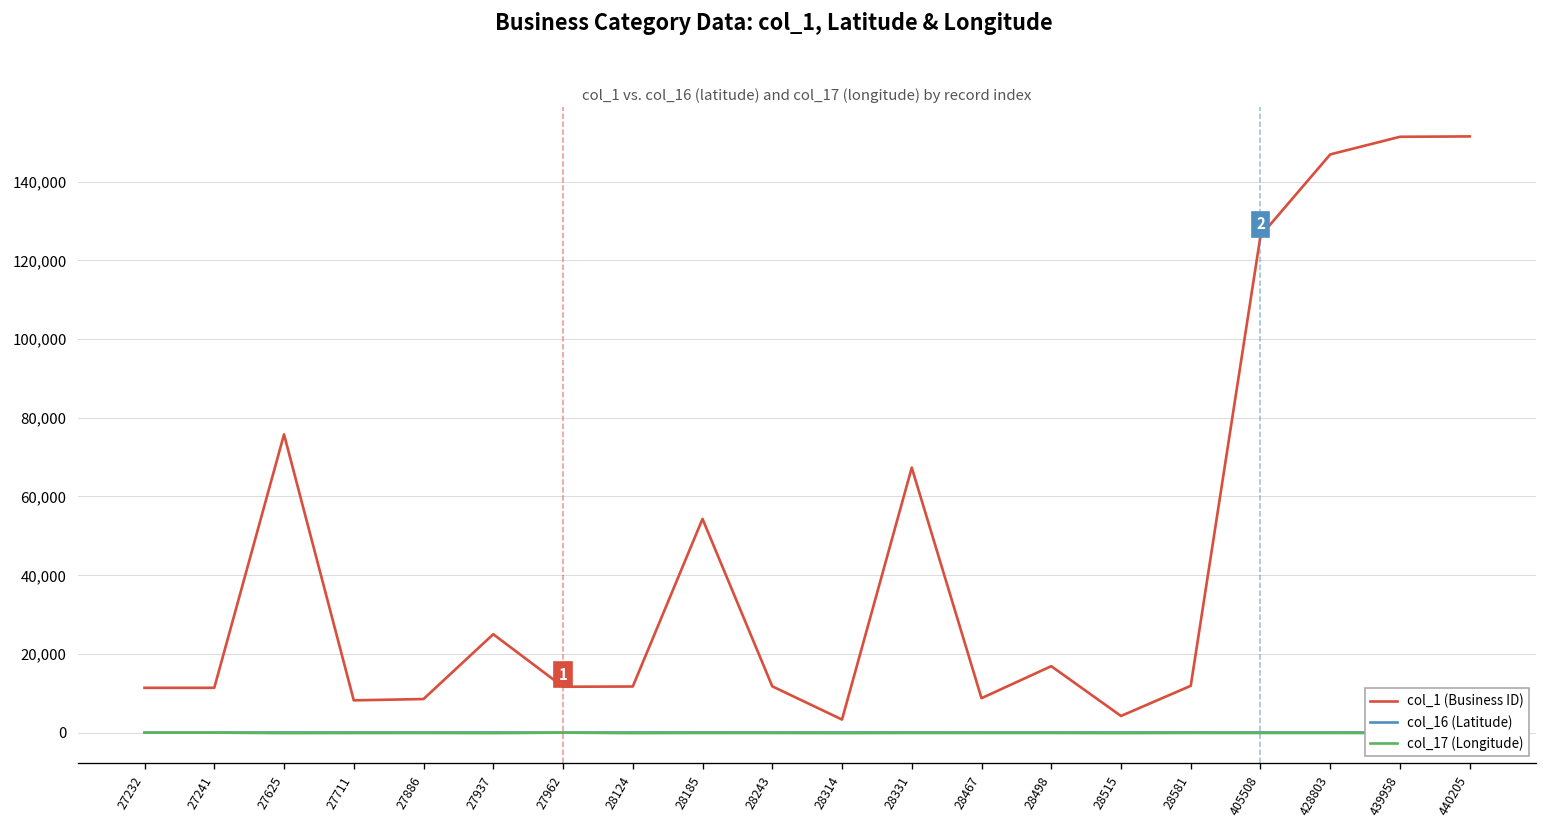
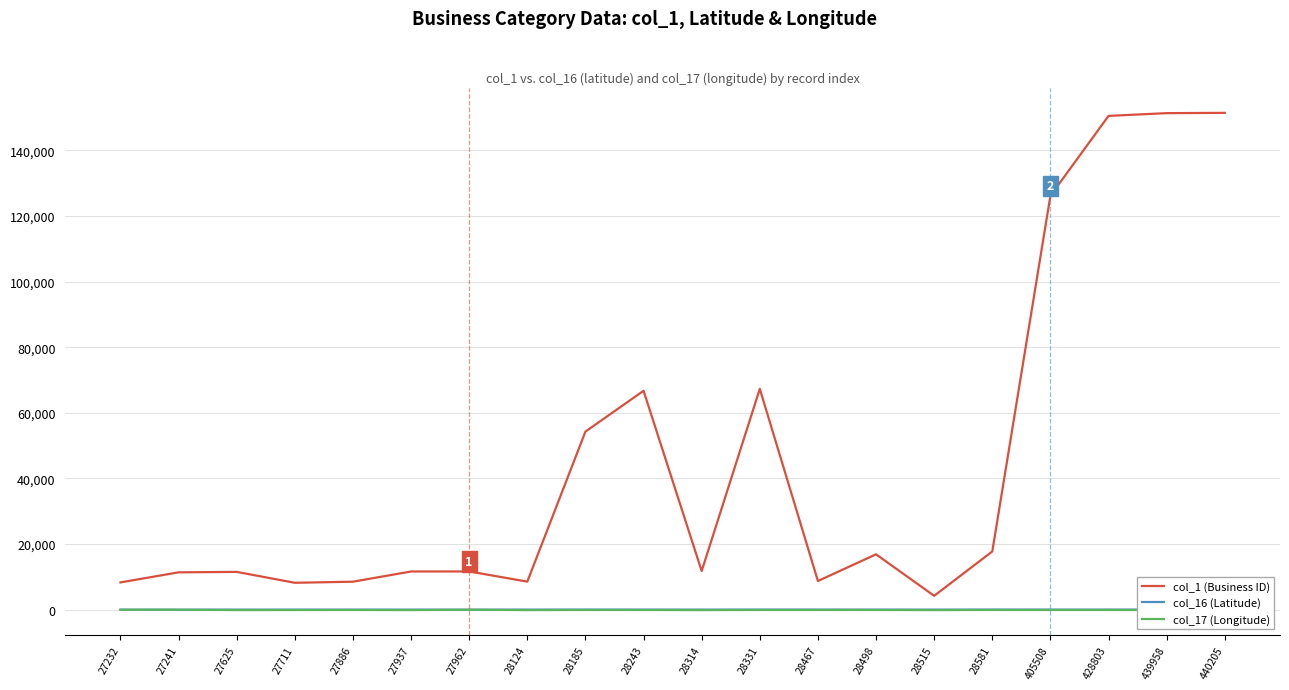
col_1 (Business ID), 27232: 11,000 -> 8,000
col_1 (Business ID), 27625: 76,000 -> 12,000
col_1 (Business ID), 27937: 25,000 -> 12,000
col_1 (Business ID), 28124: 12,000 -> 9,000
col_1 (Business ID), 28243: 12,000 -> 67,000
col_1 (Business ID), 28314: 3,000 -> 12,000
col_1 (Business ID), 28581: 12,000 -> 18,000
col_1 (Business ID), 428803: 147,000 -> 151,000
